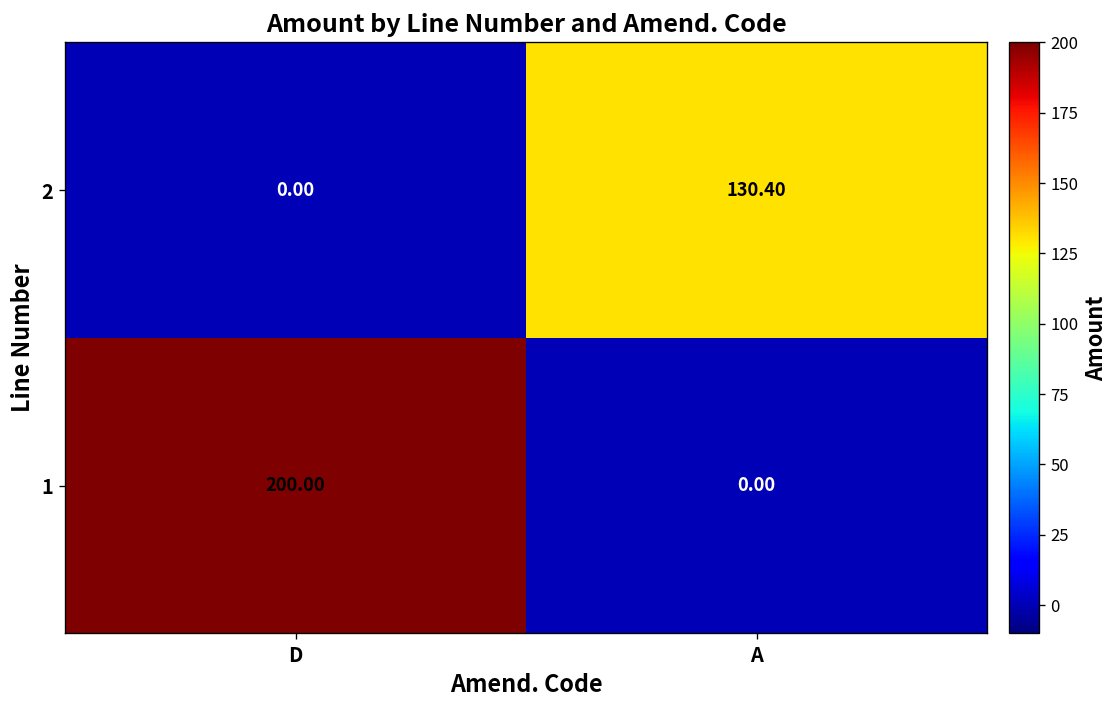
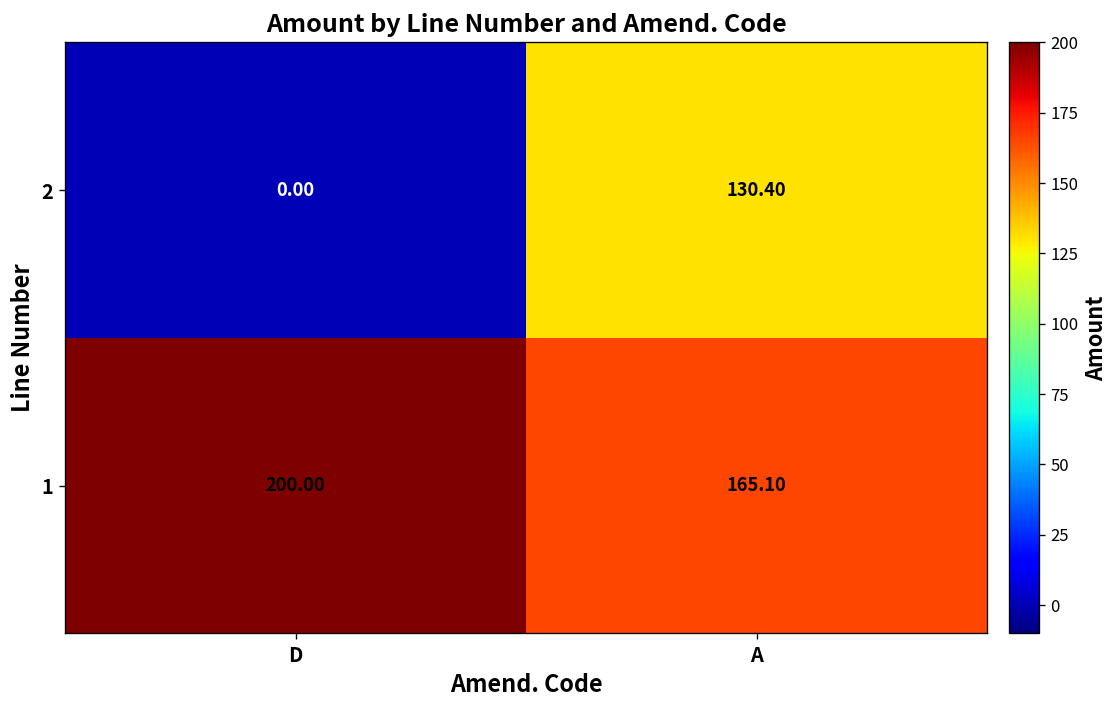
1, A: 0.00 -> 165.10
